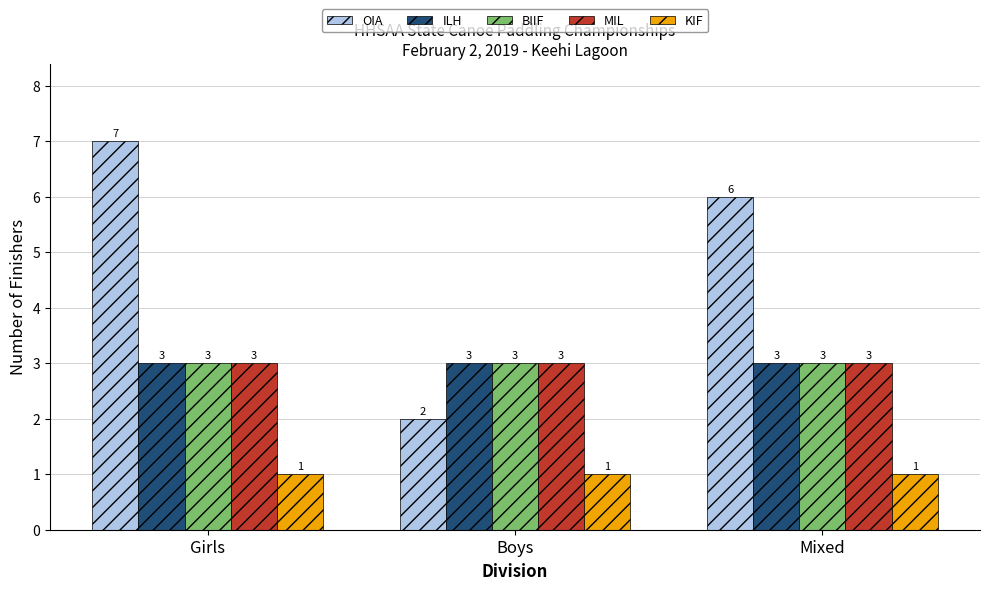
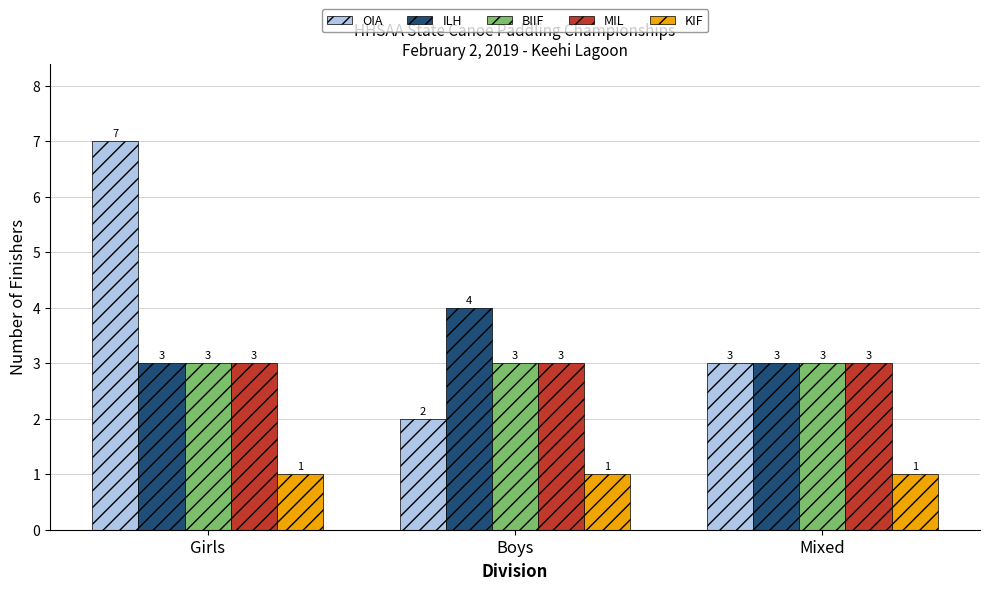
ILH, Boys: 3 -> 4
OIA, Mixed: 6 -> 3
